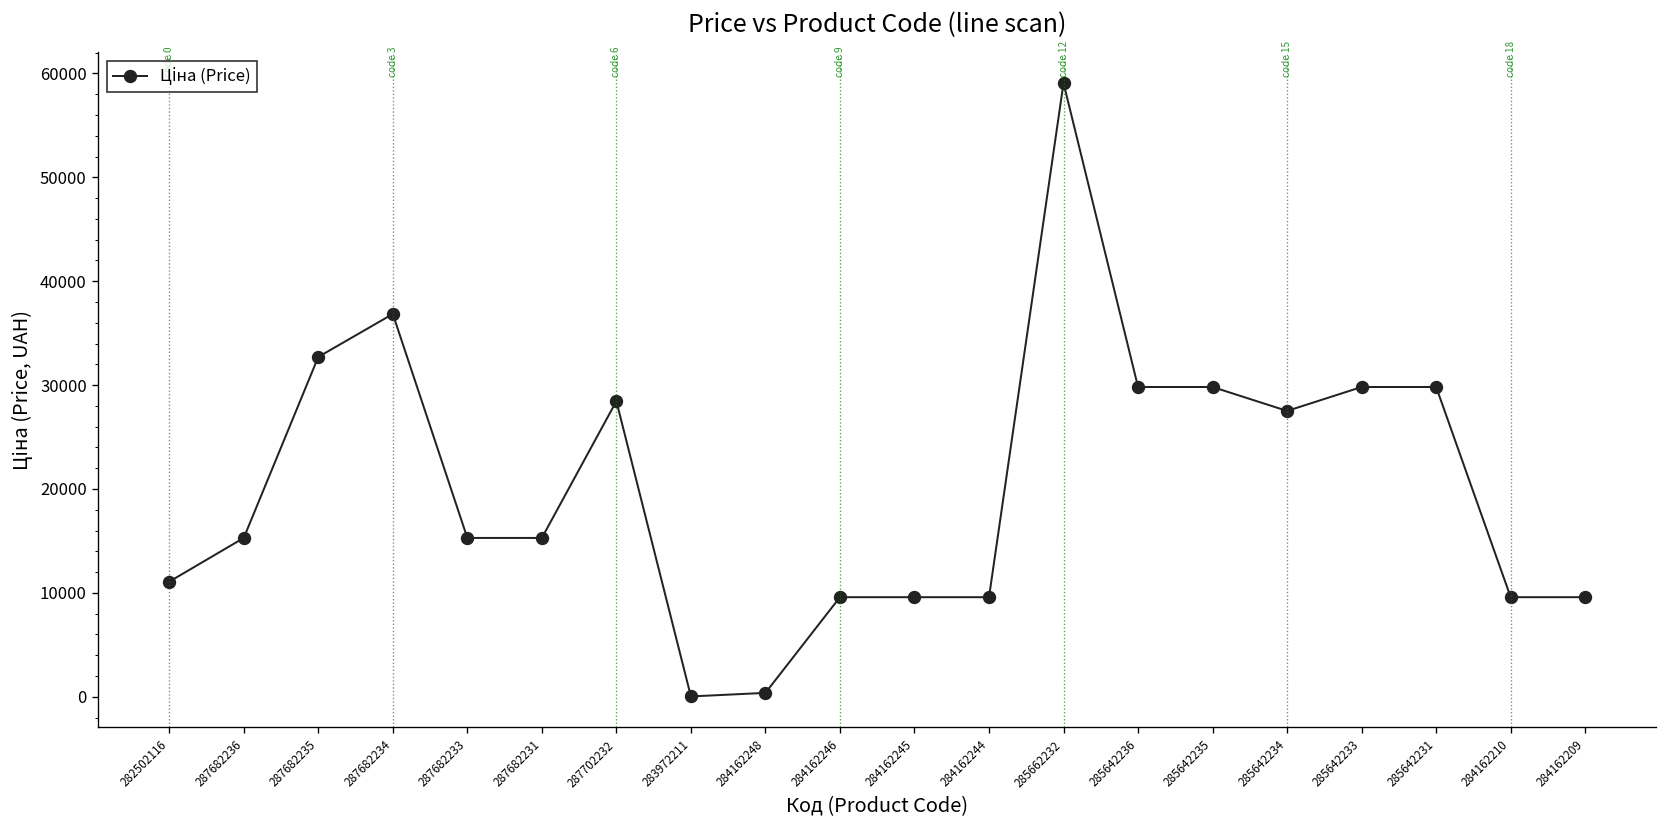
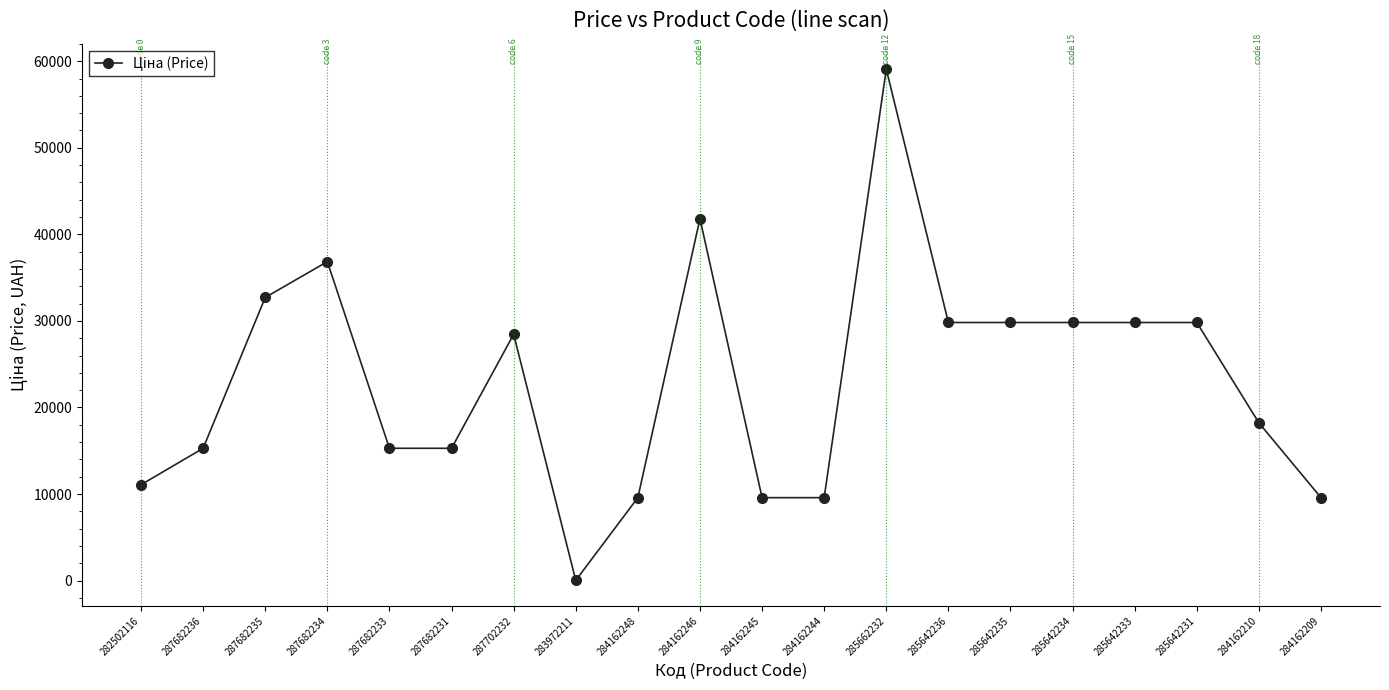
284162248: 0 -> 10000
284162246: 10000 -> 42000
285642234: 28000 -> 30000
284162210: 10000 -> 18000
